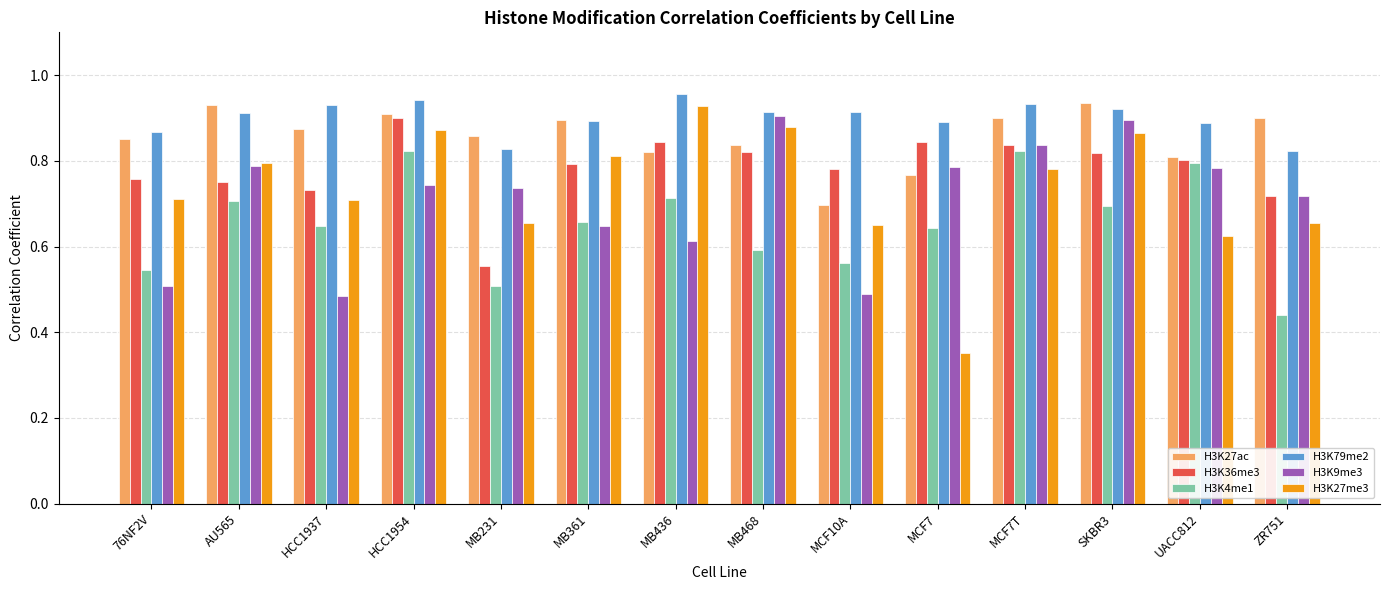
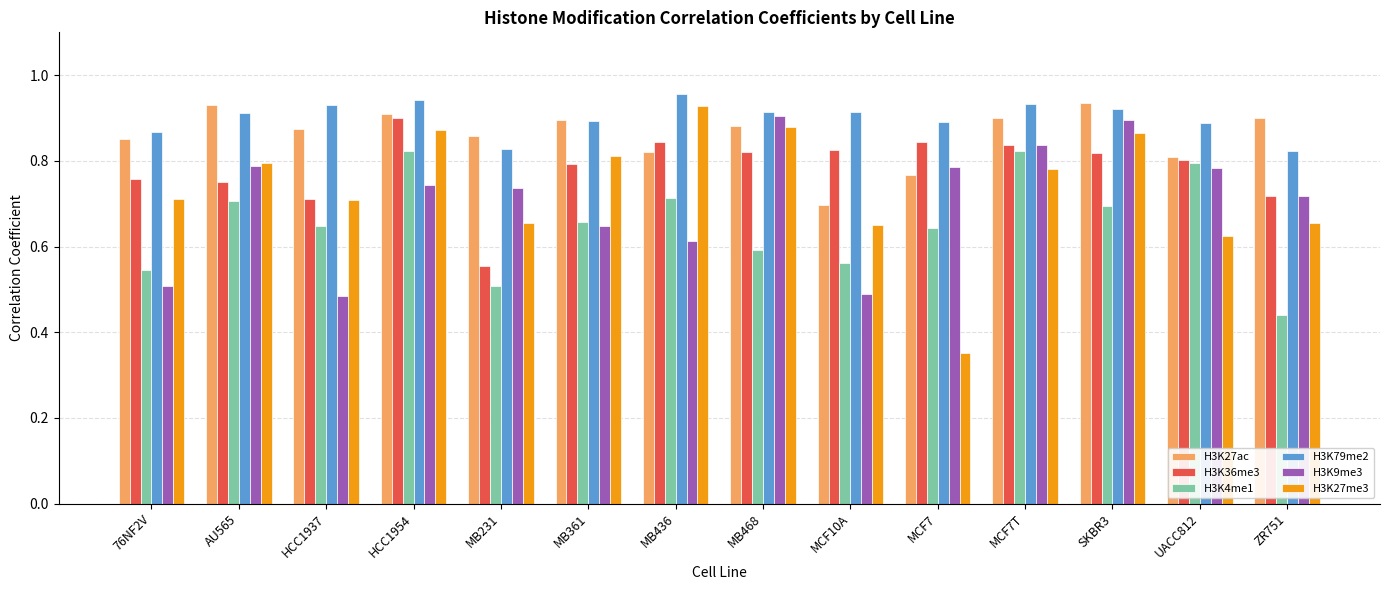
H3K36me3, HCC1937: 0.73 -> 0.71
H3K27ac, MB468: 0.84 -> 0.88
H3K36me3, MCF10A: 0.78 -> 0.83
